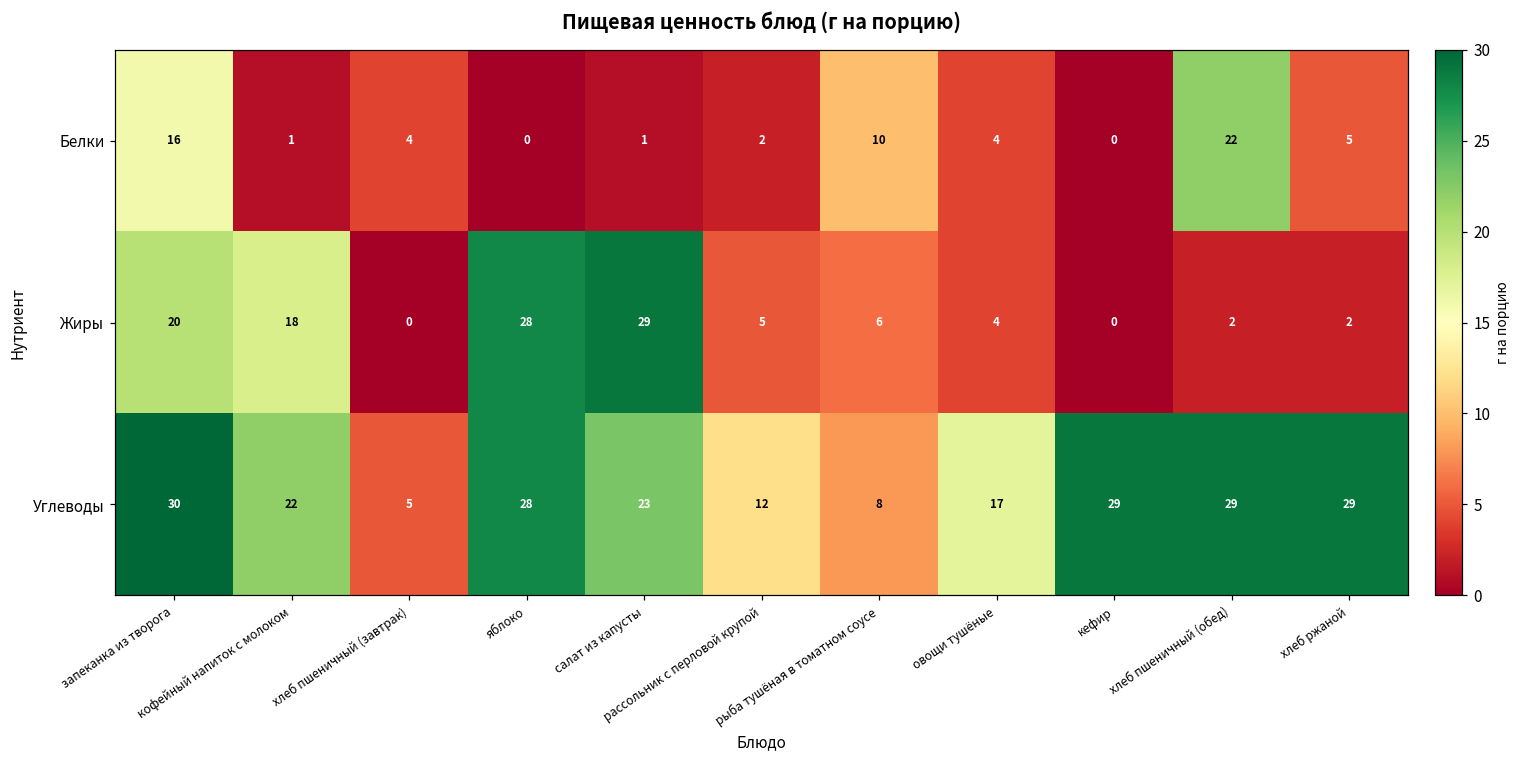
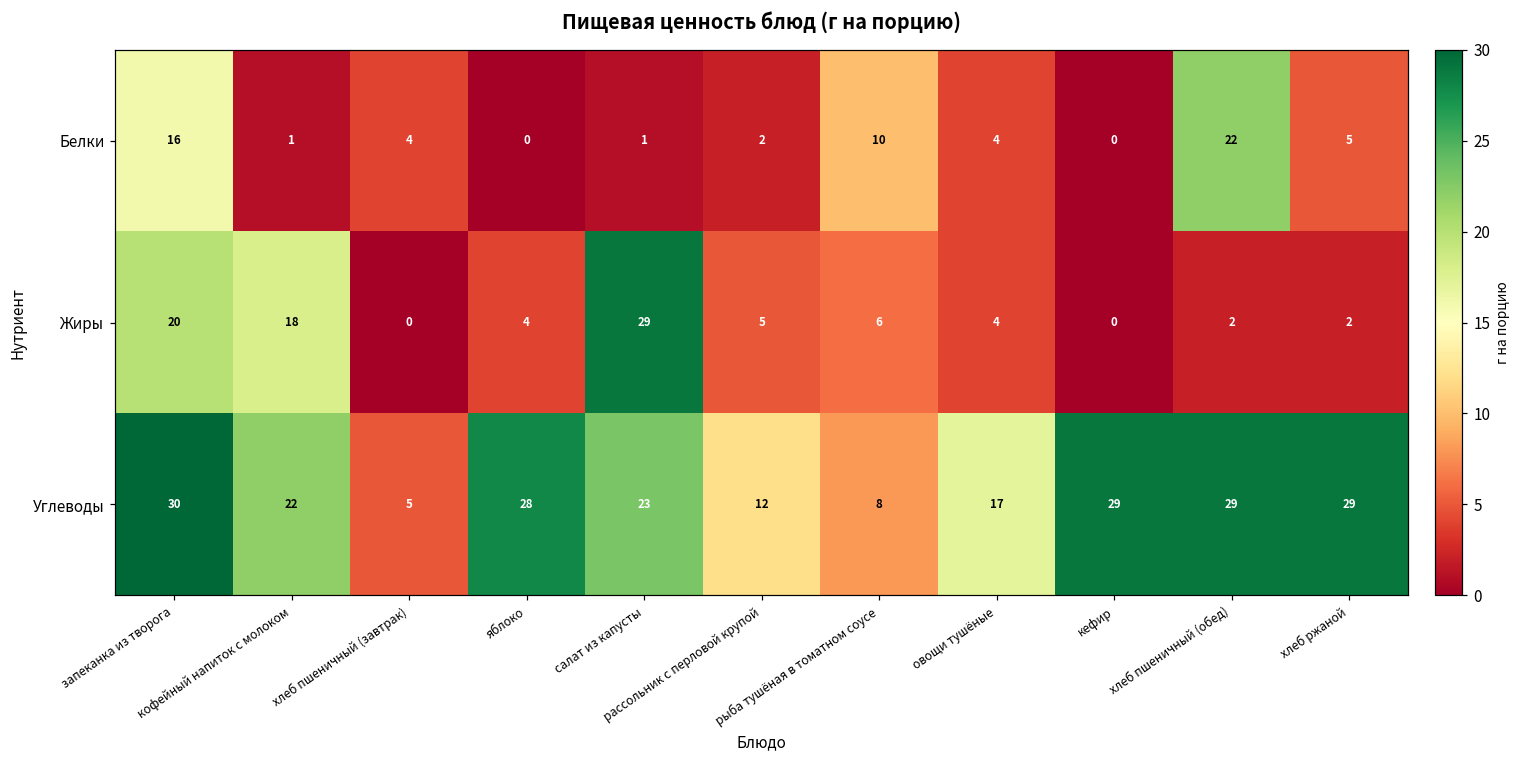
Жиры, яблоко: 28 -> 4
